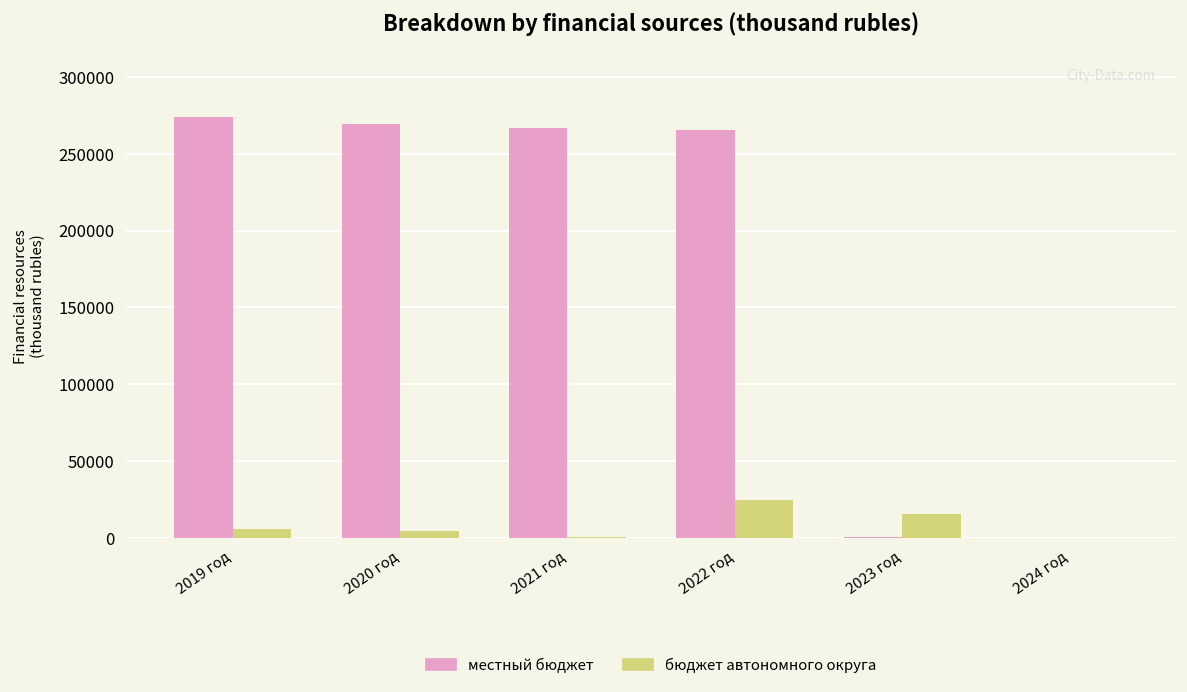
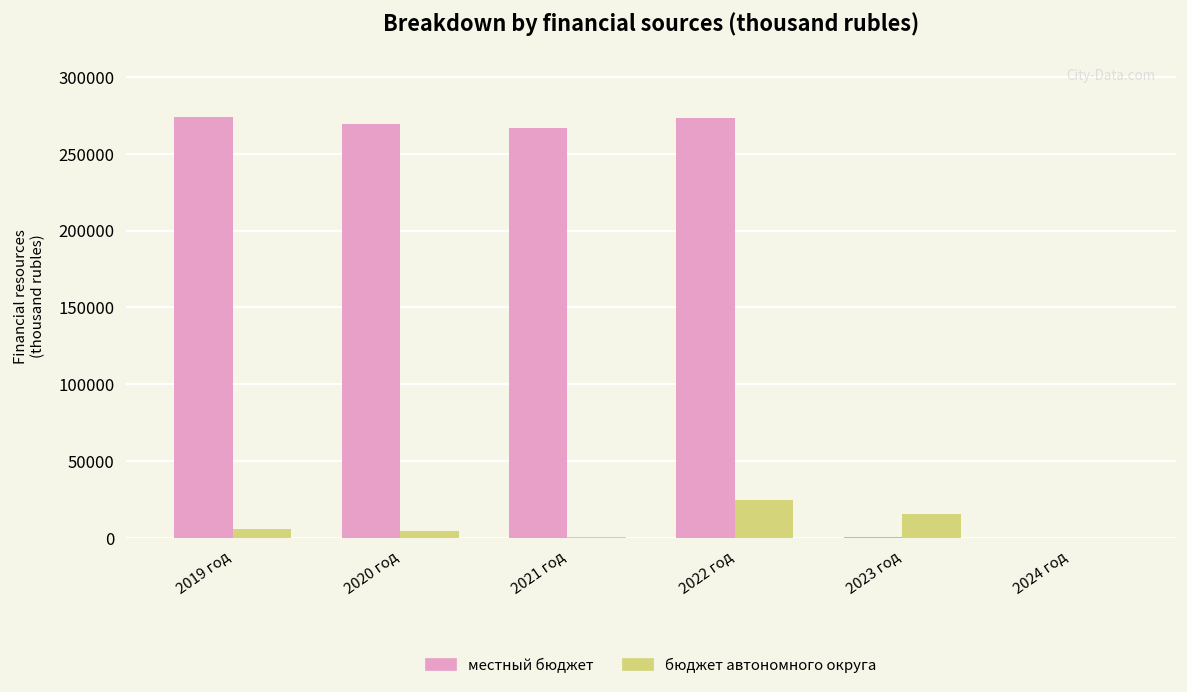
местный бюджет, 2022 год: 266000 -> 273000
